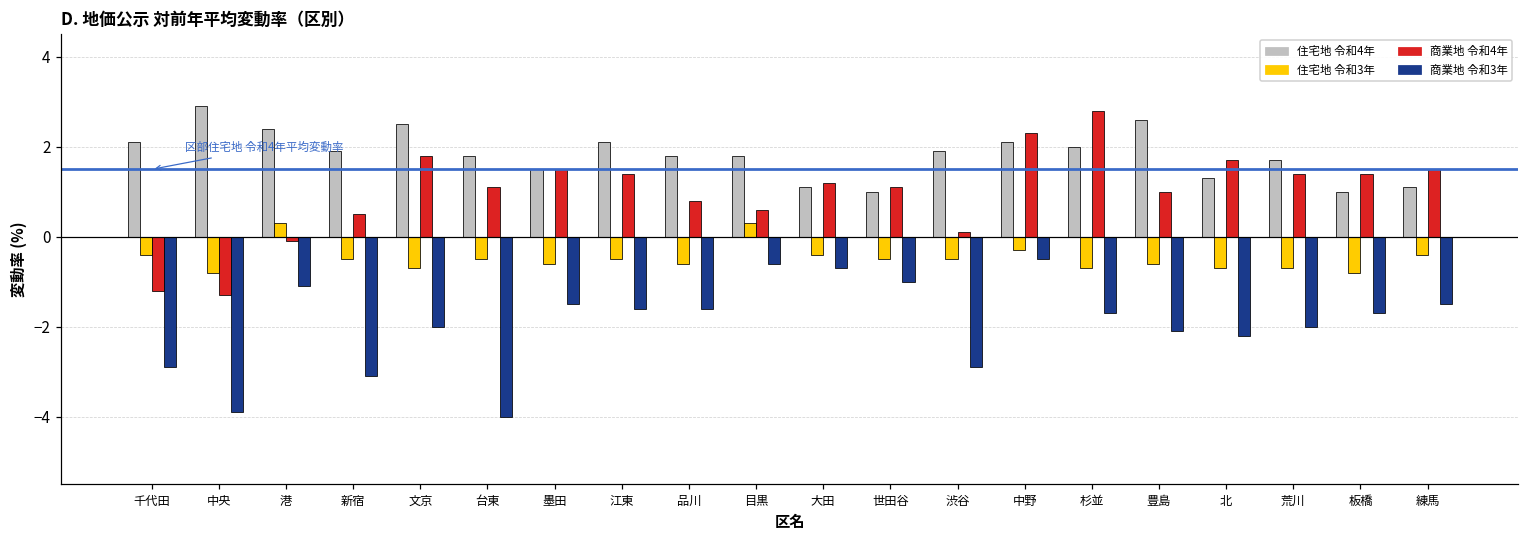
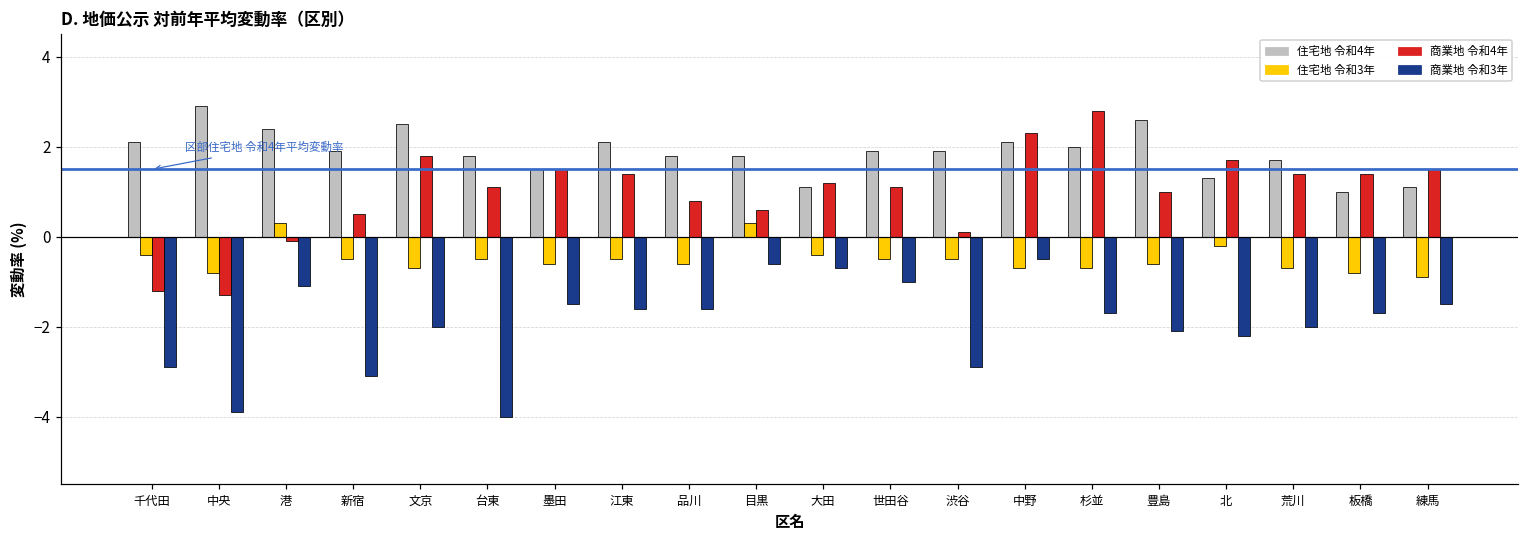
住宅地 令和4年, 世田谷: 1.0 -> 1.9
住宅地 令和3年, 中野: -0.3 -> -0.7
住宅地 令和3年, 北: -0.7 -> -0.2
住宅地 令和3年, 練馬: -0.4 -> -0.9
